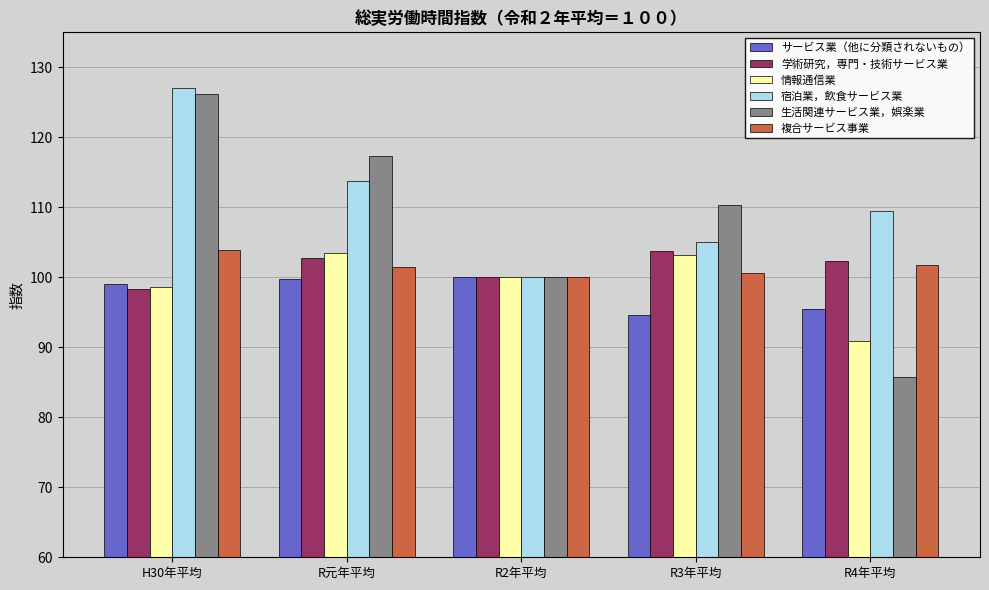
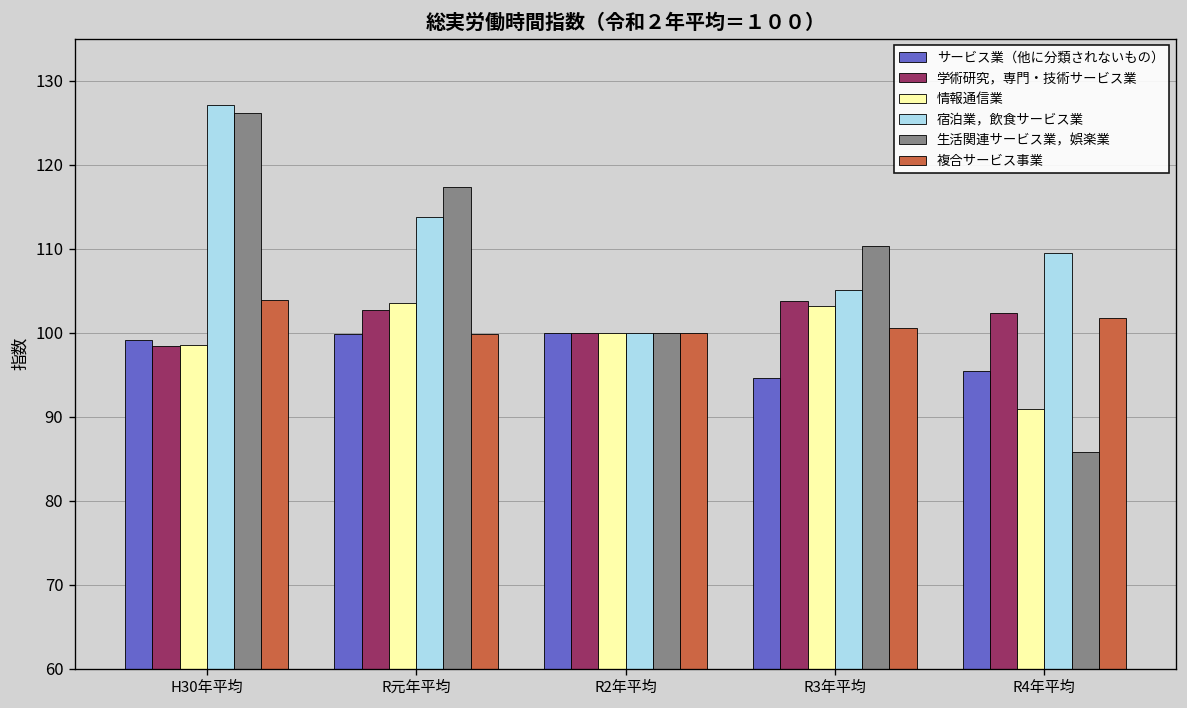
複合サービス事業, R元年平均: 102 -> 100
